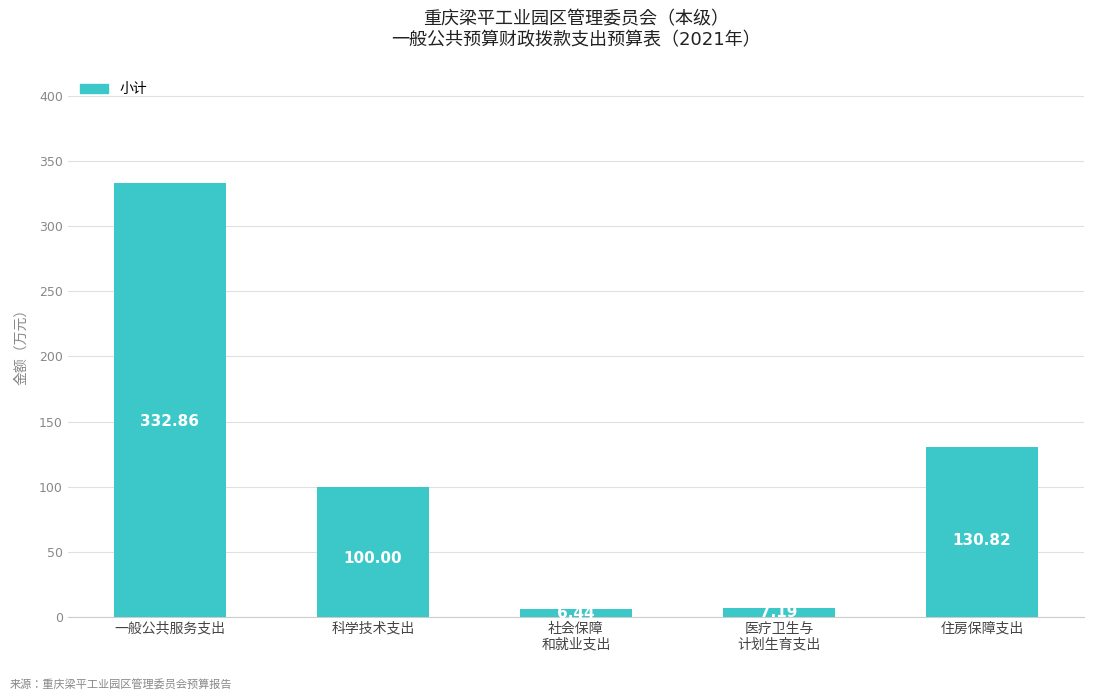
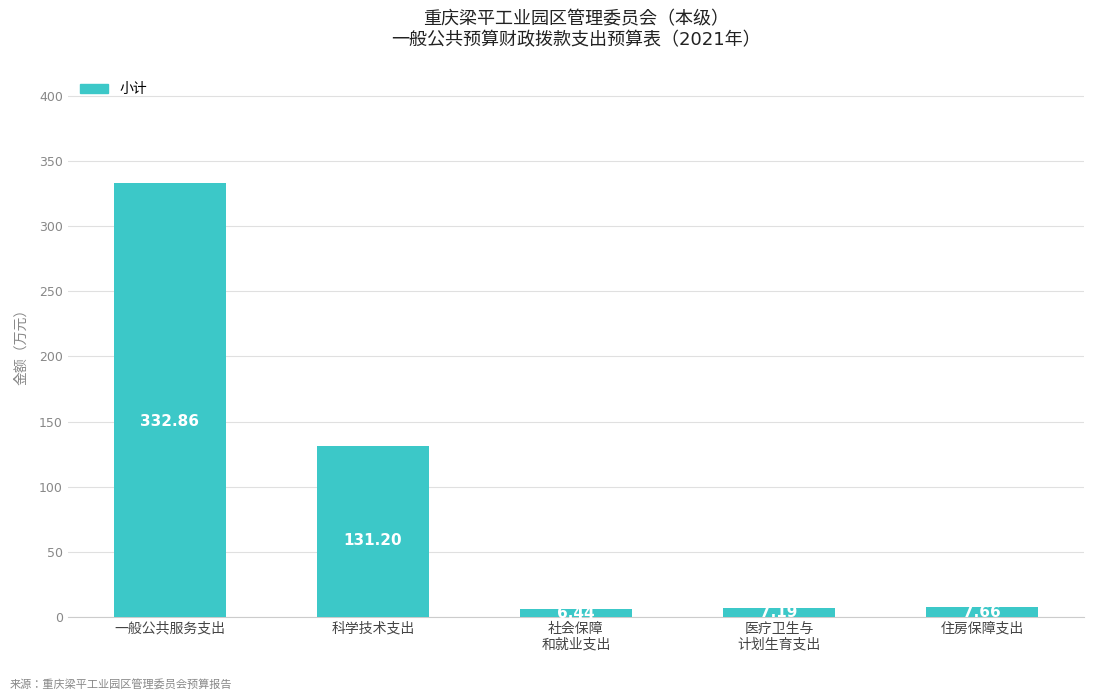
科学技术支出: 100.00 -> 131.20
住房保障支出: 130.82 -> 7.66
